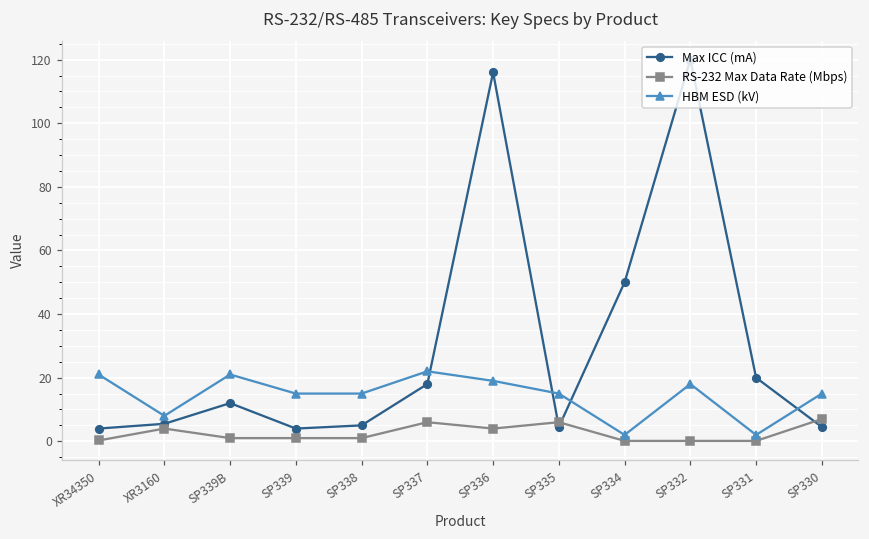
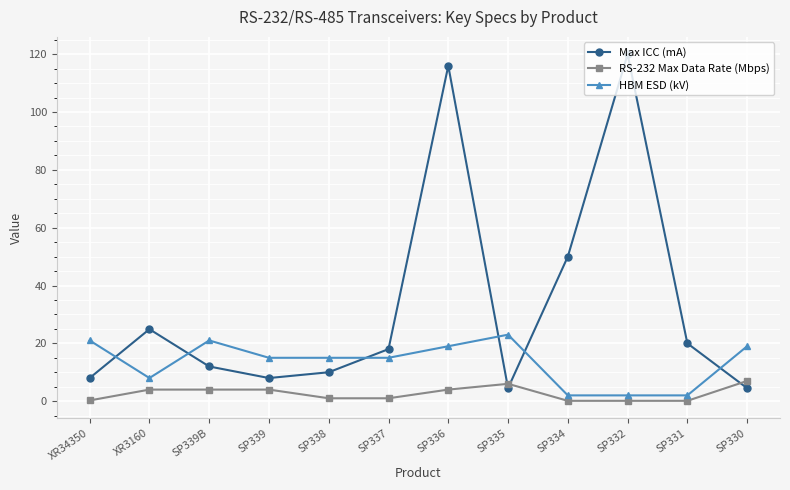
Max ICC (mA), XR34350: 4 -> 8
Max ICC (mA), XR3160: 6 -> 25
RS-232 Max Data Rate (Mbps), SP339B: 1 -> 4
Max ICC (mA), SP339: 4 -> 8
RS-232 Max Data Rate (Mbps), SP339: 1 -> 4
Max ICC (mA), SP338: 5 -> 10
RS-232 Max Data Rate (Mbps), SP337: 6 -> 1
HBM ESD (kV), SP337: 22 -> 15
HBM ESD (kV), SP335: 15 -> 23
HBM ESD (kV), SP332: 18 -> 2
HBM ESD (kV), SP330: 15 -> 19
